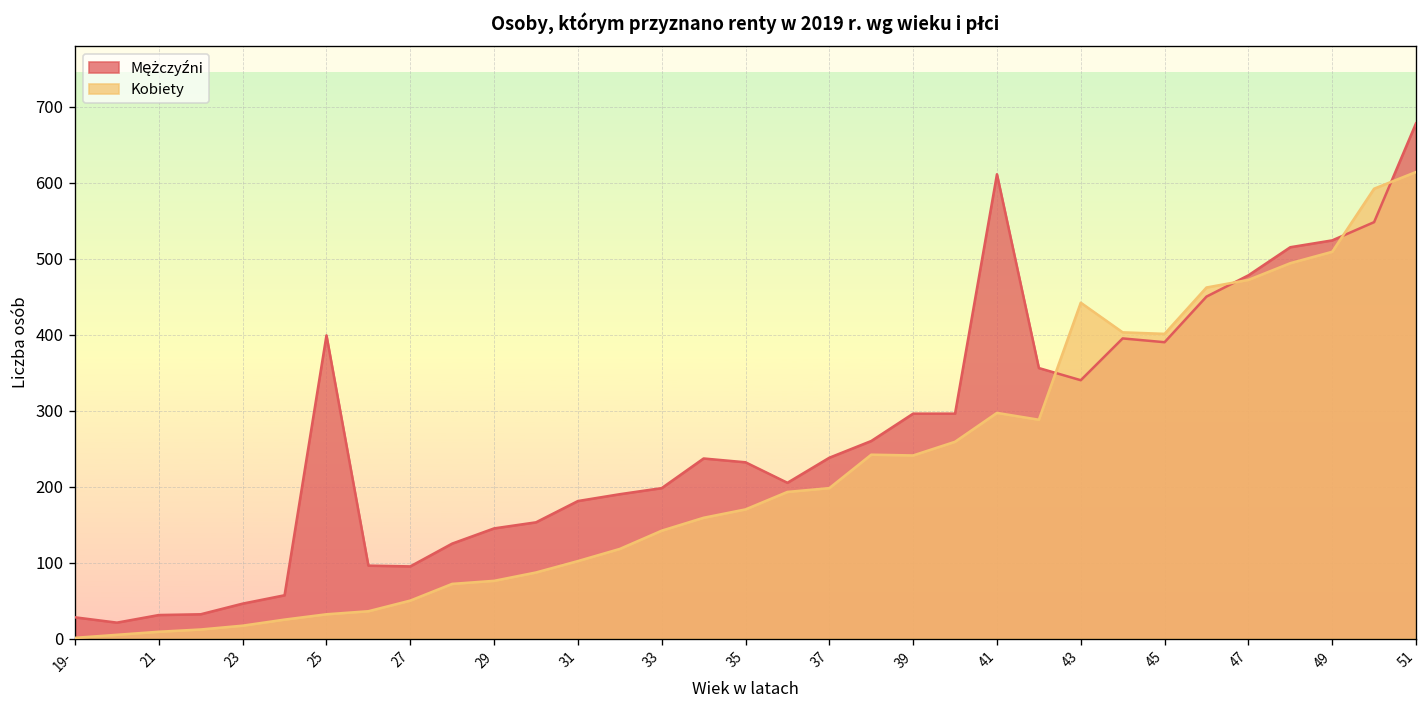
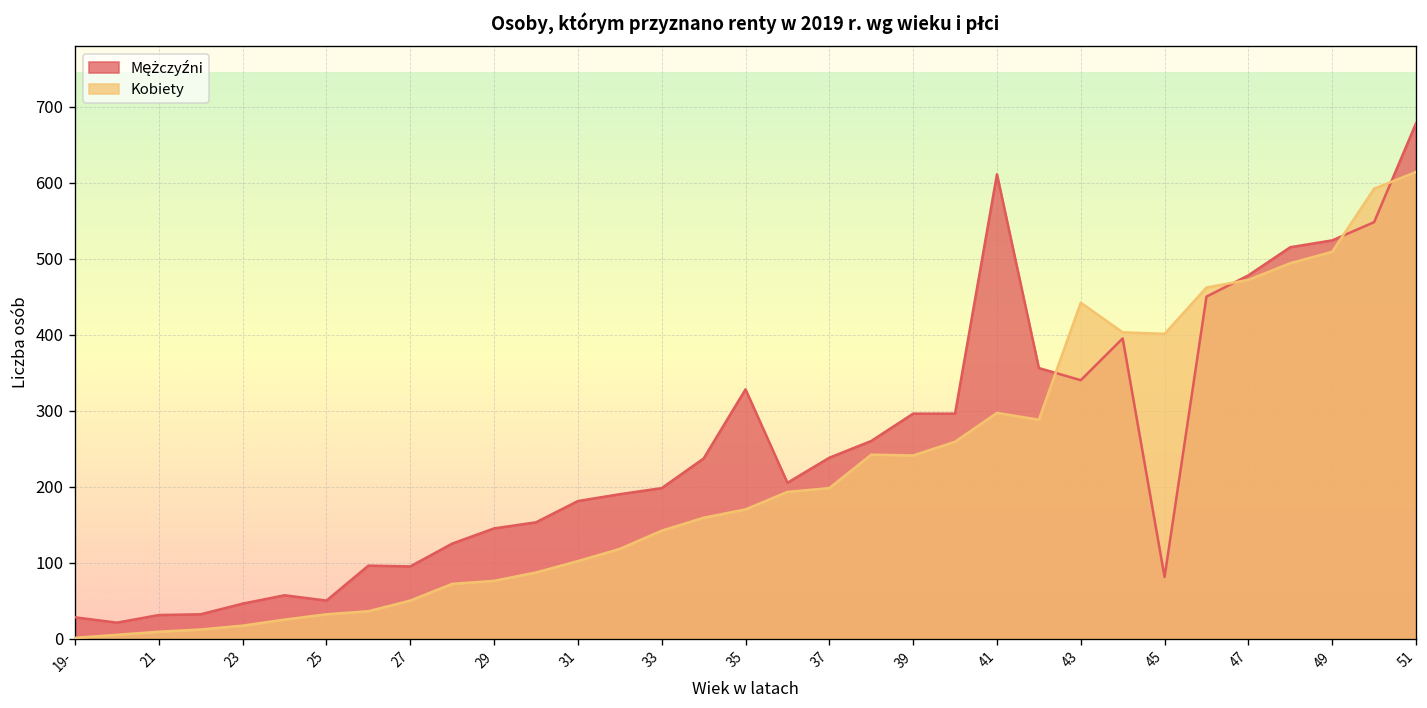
Mężczyźni, 25: 400 -> 50
Mężczyźni, 35: 230 -> 330
Mężczyźni, 45: 390 -> 80
